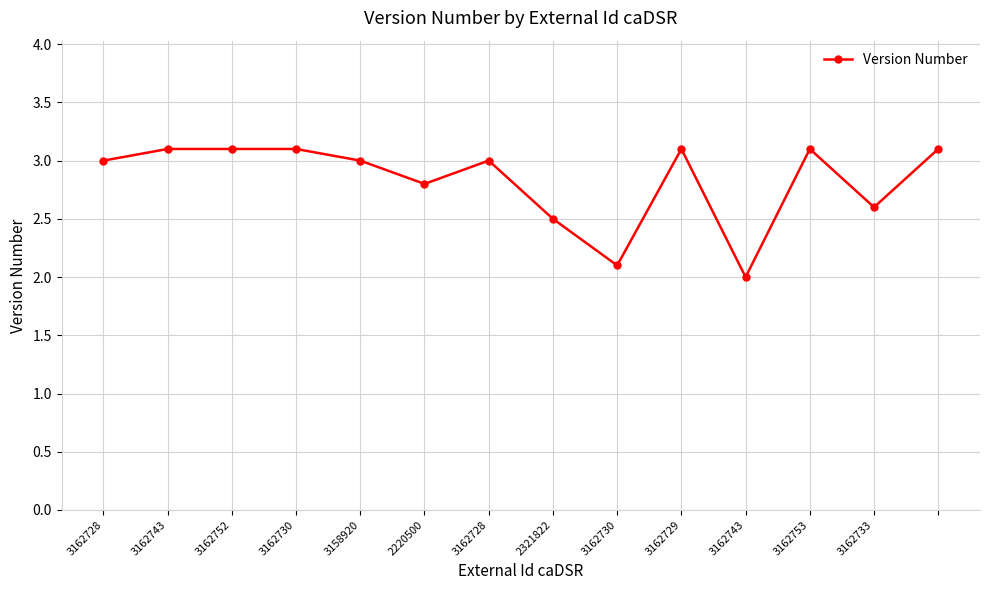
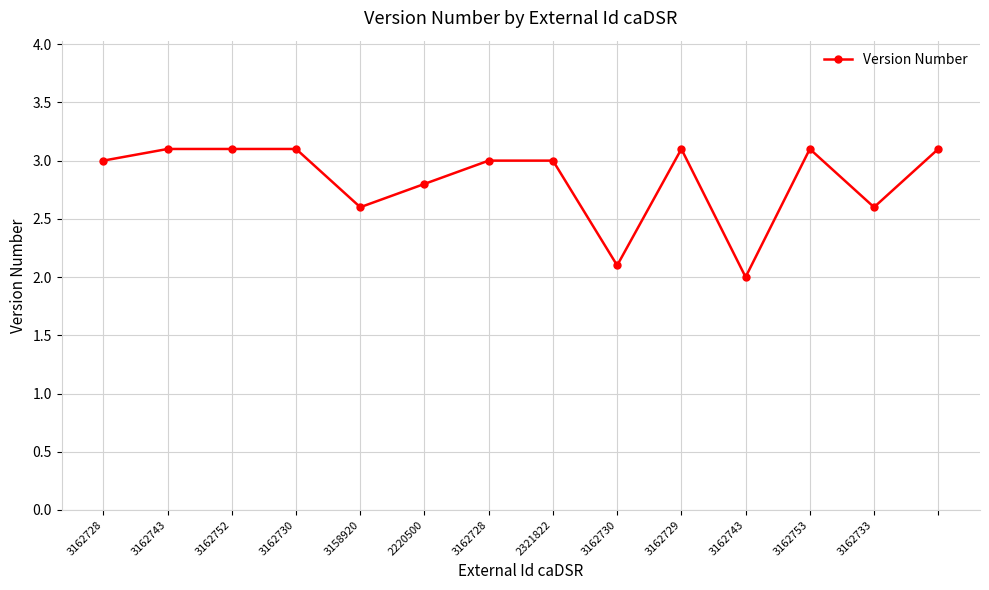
3158920: 3.0 -> 2.6
2321822: 2.5 -> 3.0
